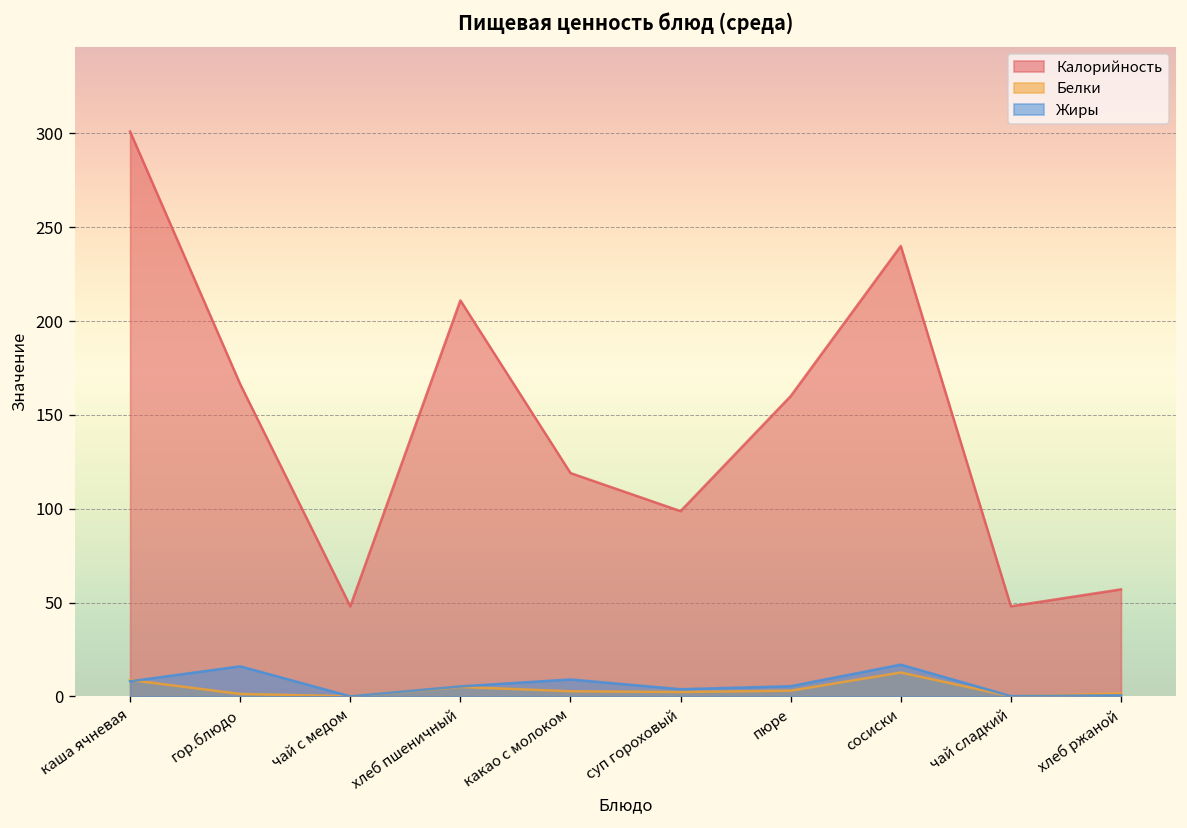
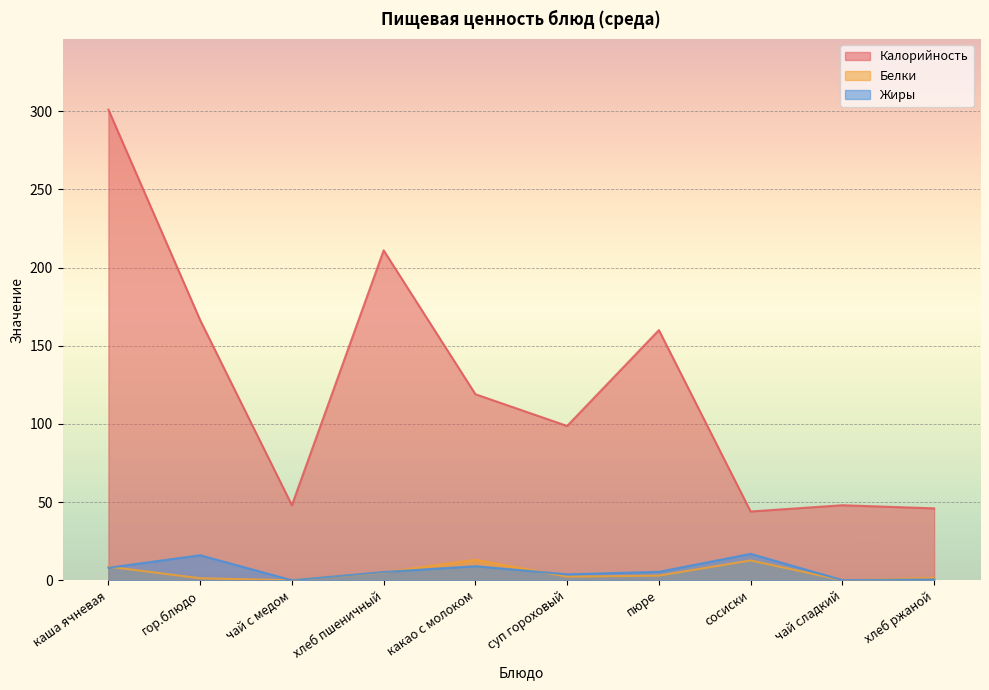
Белки, какао с молоком: 3 -> 13
Калорийность, сосиски: 240 -> 44
Калорийность, хлеб ржаной: 57 -> 46
